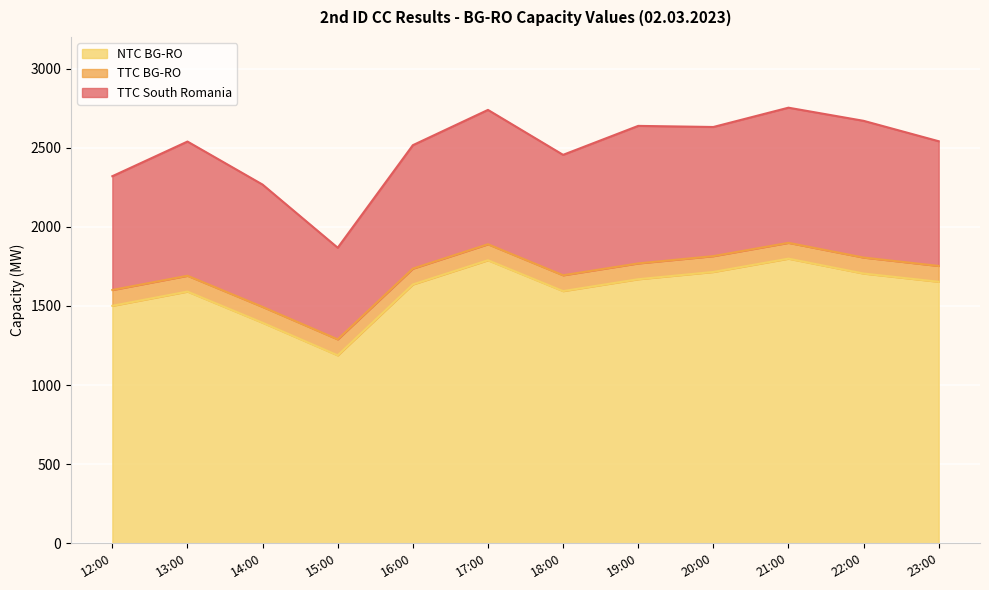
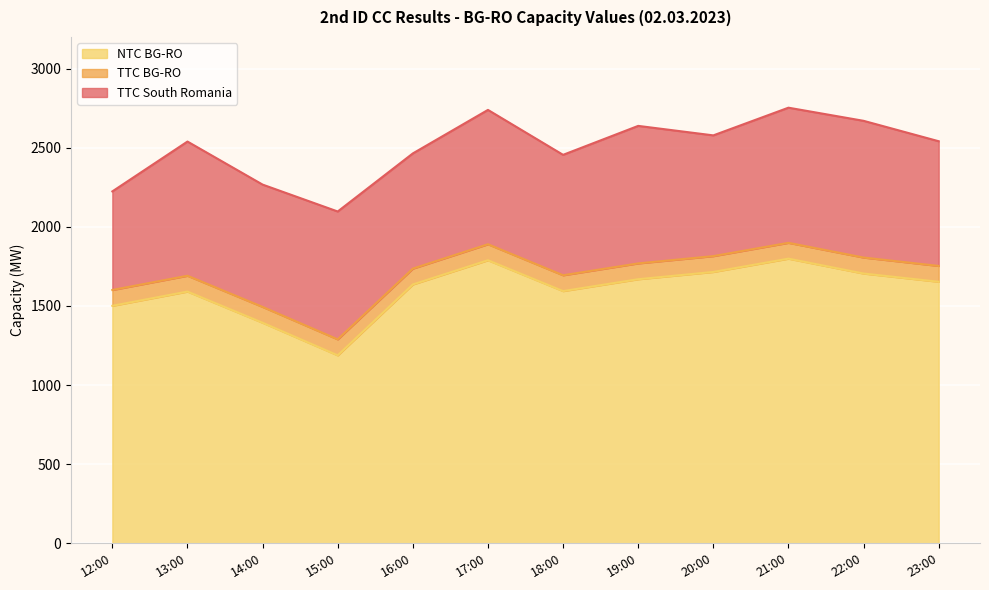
TTC South Romania, 12:00: 2320 -> 2220
TTC South Romania, 15:00: 1870 -> 2100
TTC South Romania, 16:00: 2520 -> 2460
TTC South Romania, 20:00: 2630 -> 2580
